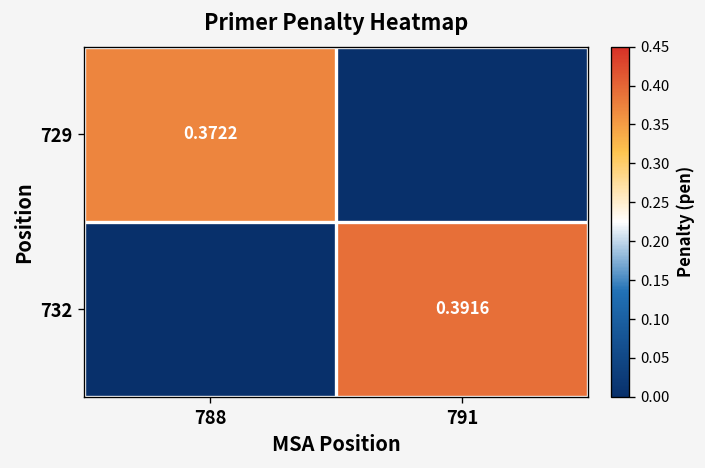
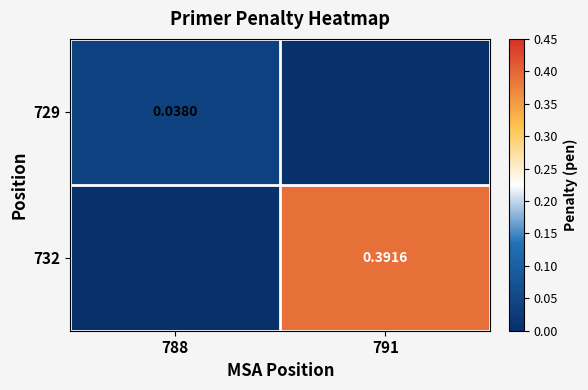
729, 788: 0.3722 -> 0.0380
